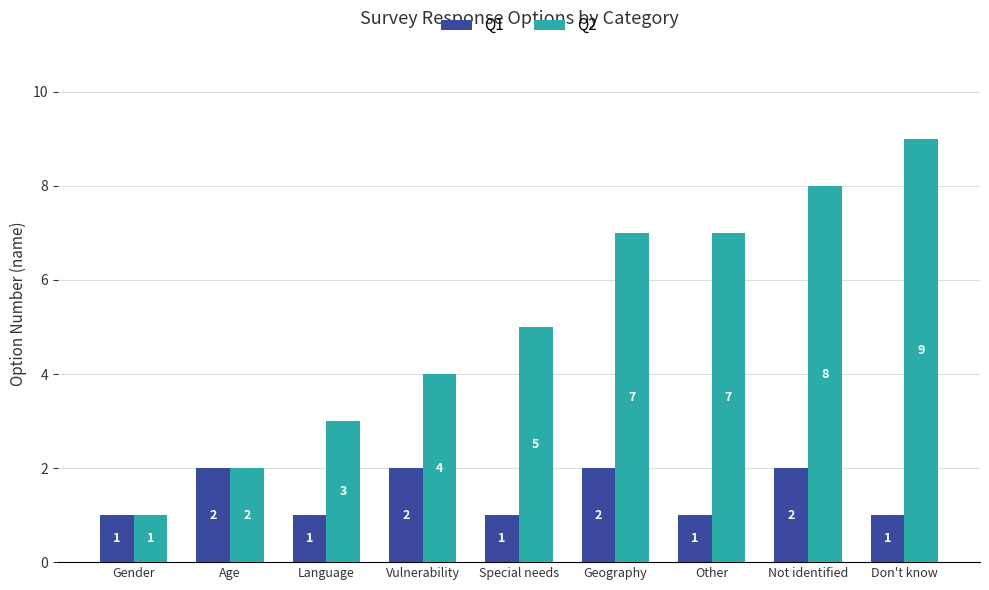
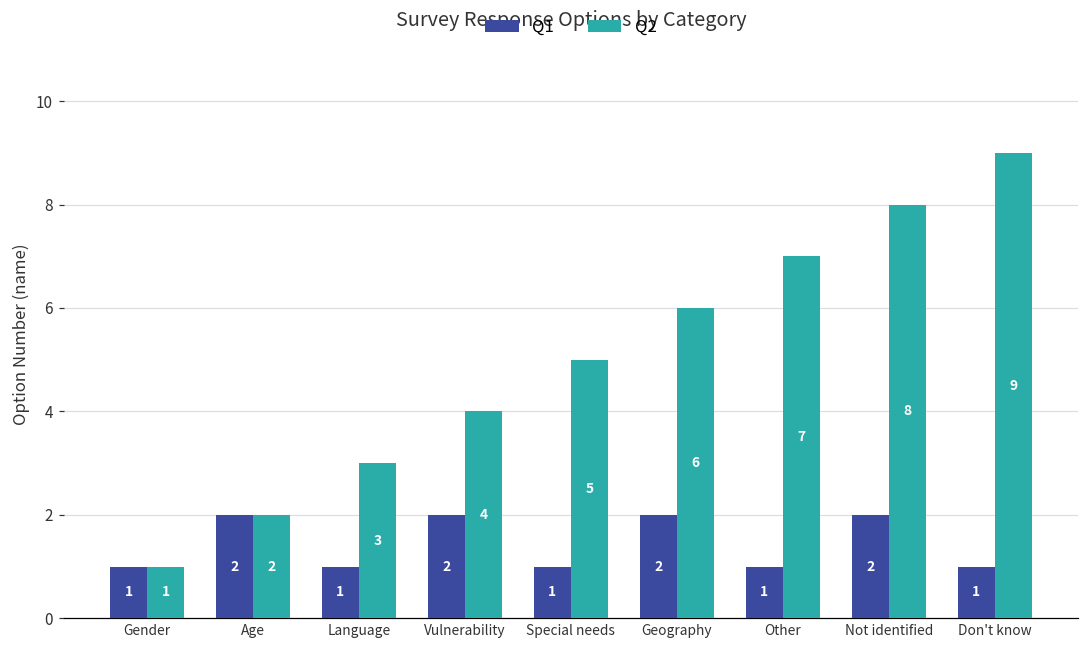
Q2, Geography: 7 -> 6
